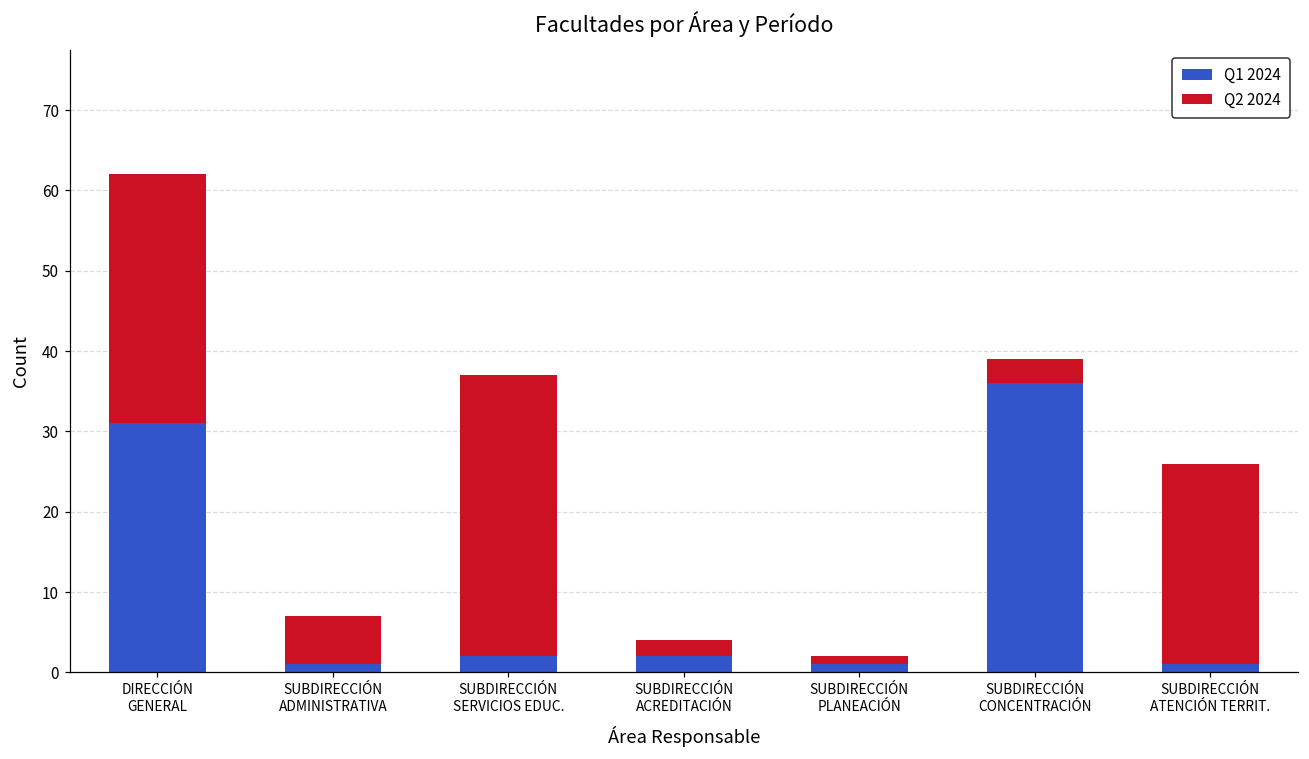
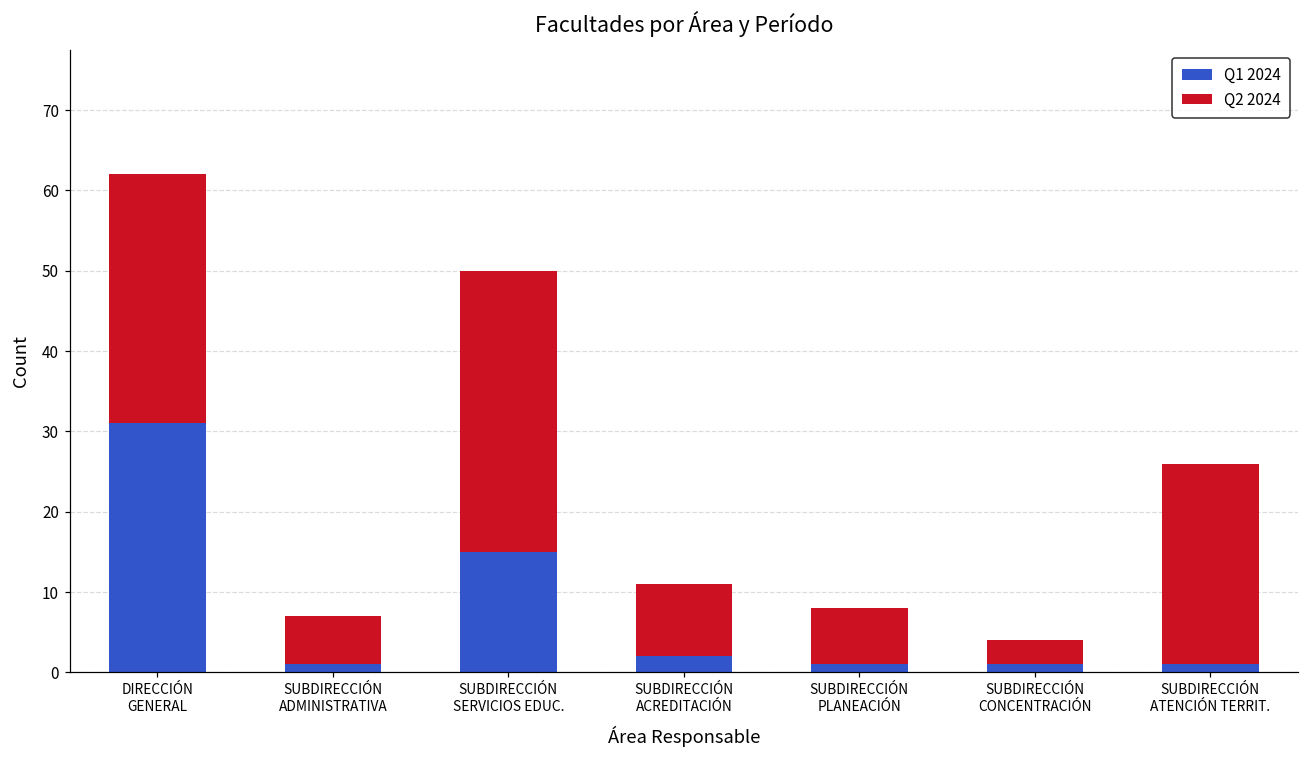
Q1 2024, SUBDIRECCIÓN SERVICIOS EDUC.: 2 -> 15
Q2 2024, SUBDIRECCIÓN ACREDITACIÓN: 2 -> 9
Q2 2024, SUBDIRECCIÓN PLANEACIÓN: 1 -> 7
Q1 2024, SUBDIRECCIÓN CONCENTRACIÓN: 36 -> 1
